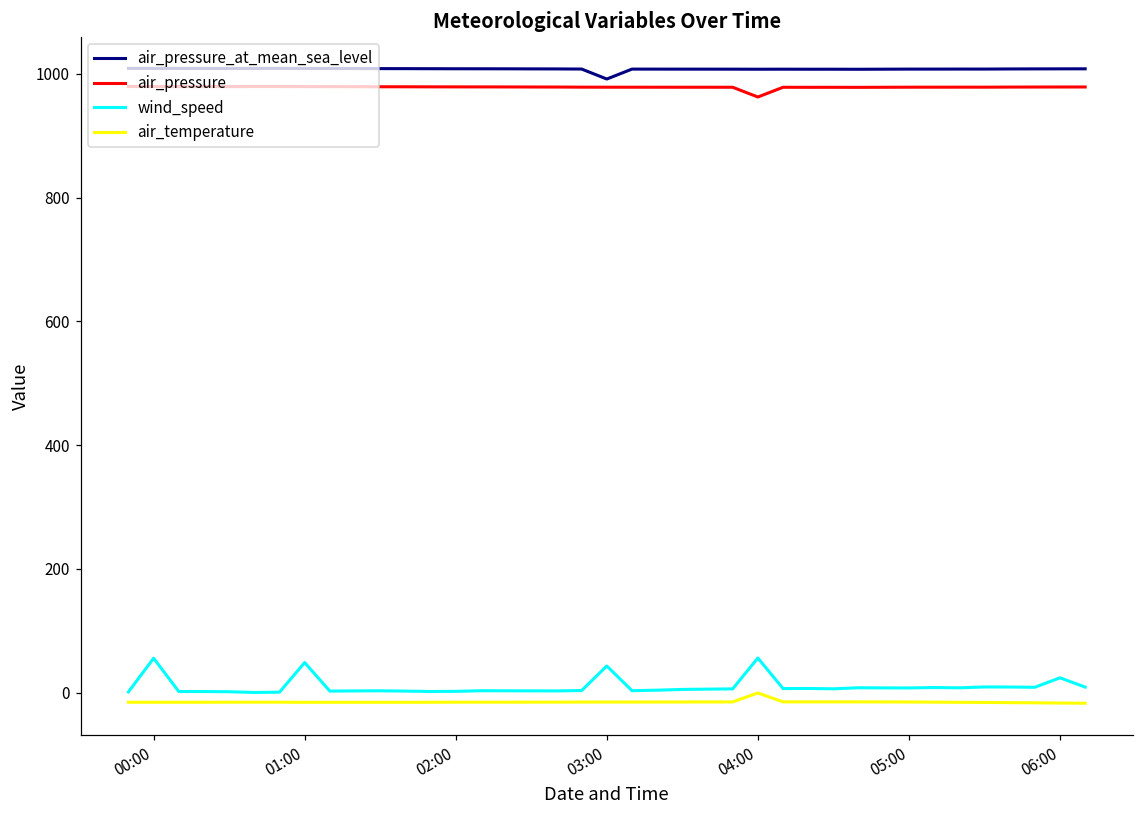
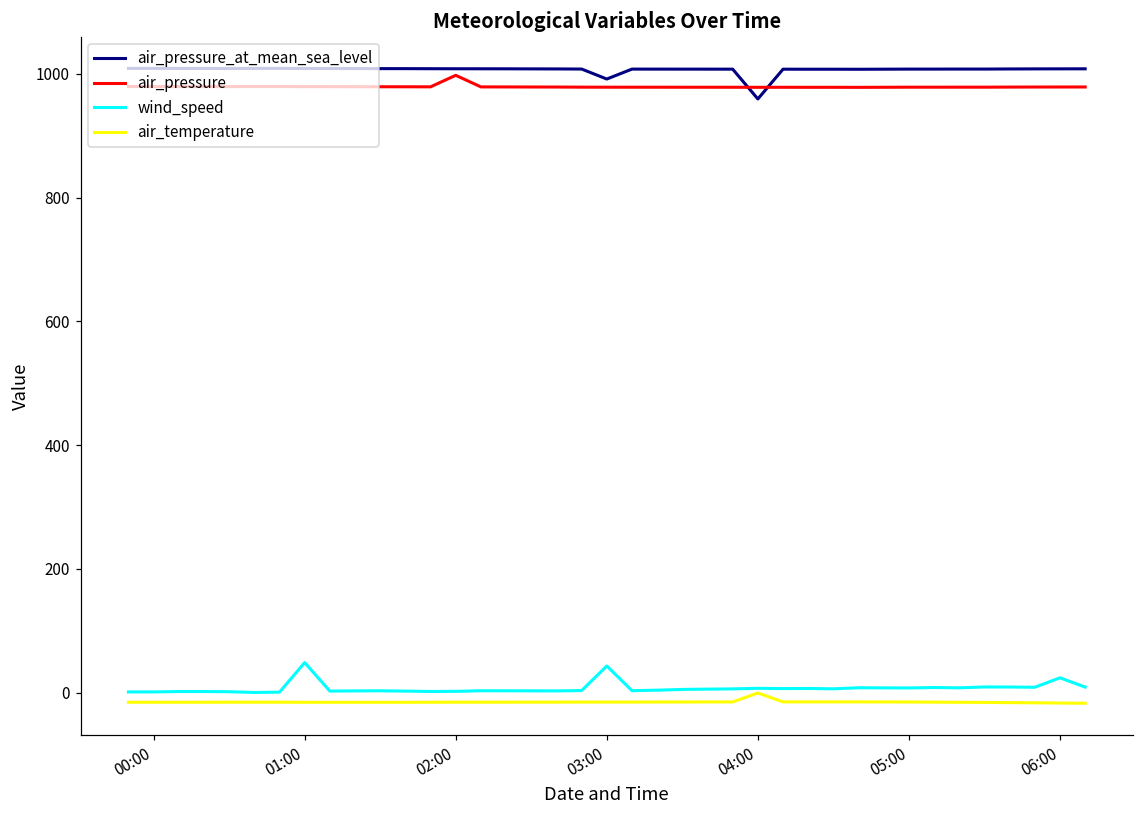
wind_speed, 00:00: 60 -> 0
air_pressure, 02:00: 980 -> 1000
air_pressure_at_mean_sea_level, 04:00: 1010 -> 960
air_pressure, 04:00: 960 -> 980
wind_speed, 04:00: 60 -> 10
